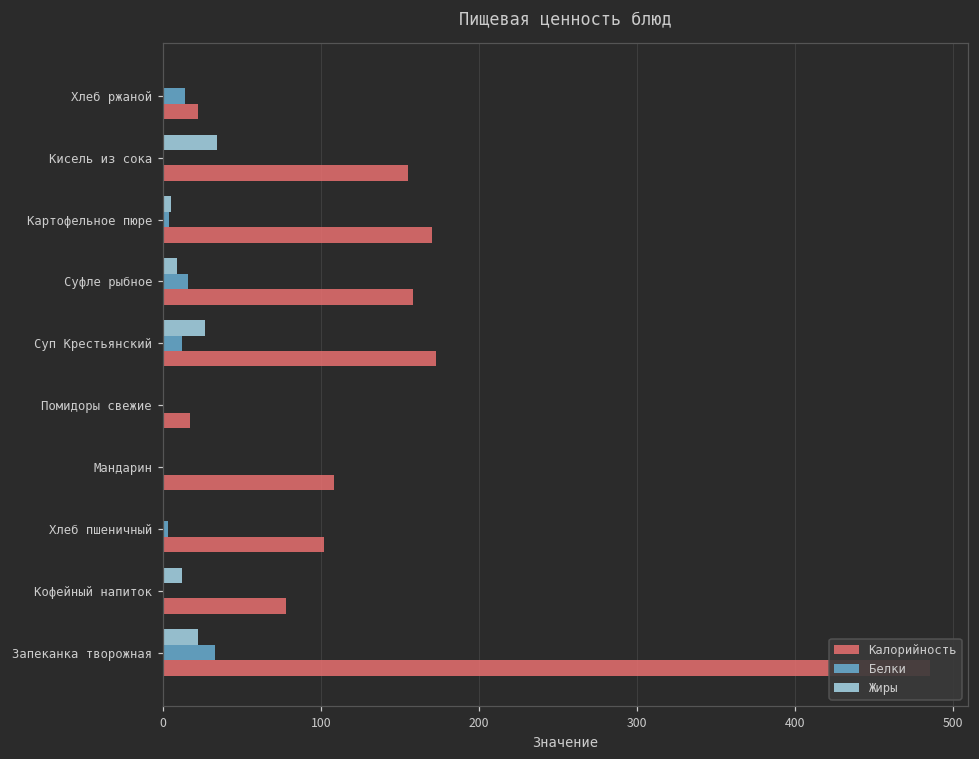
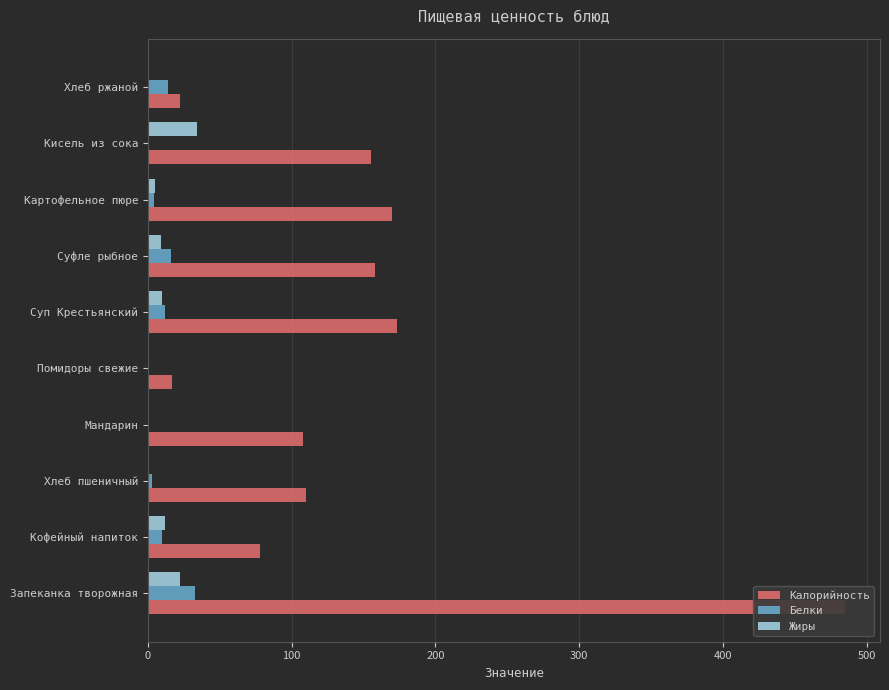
Жиры, Суп Крестьянский: 27 -> 10
Калорийность, Хлеб пшеничный: 102 -> 110
Белки, Кофейный напиток: 1 -> 10
